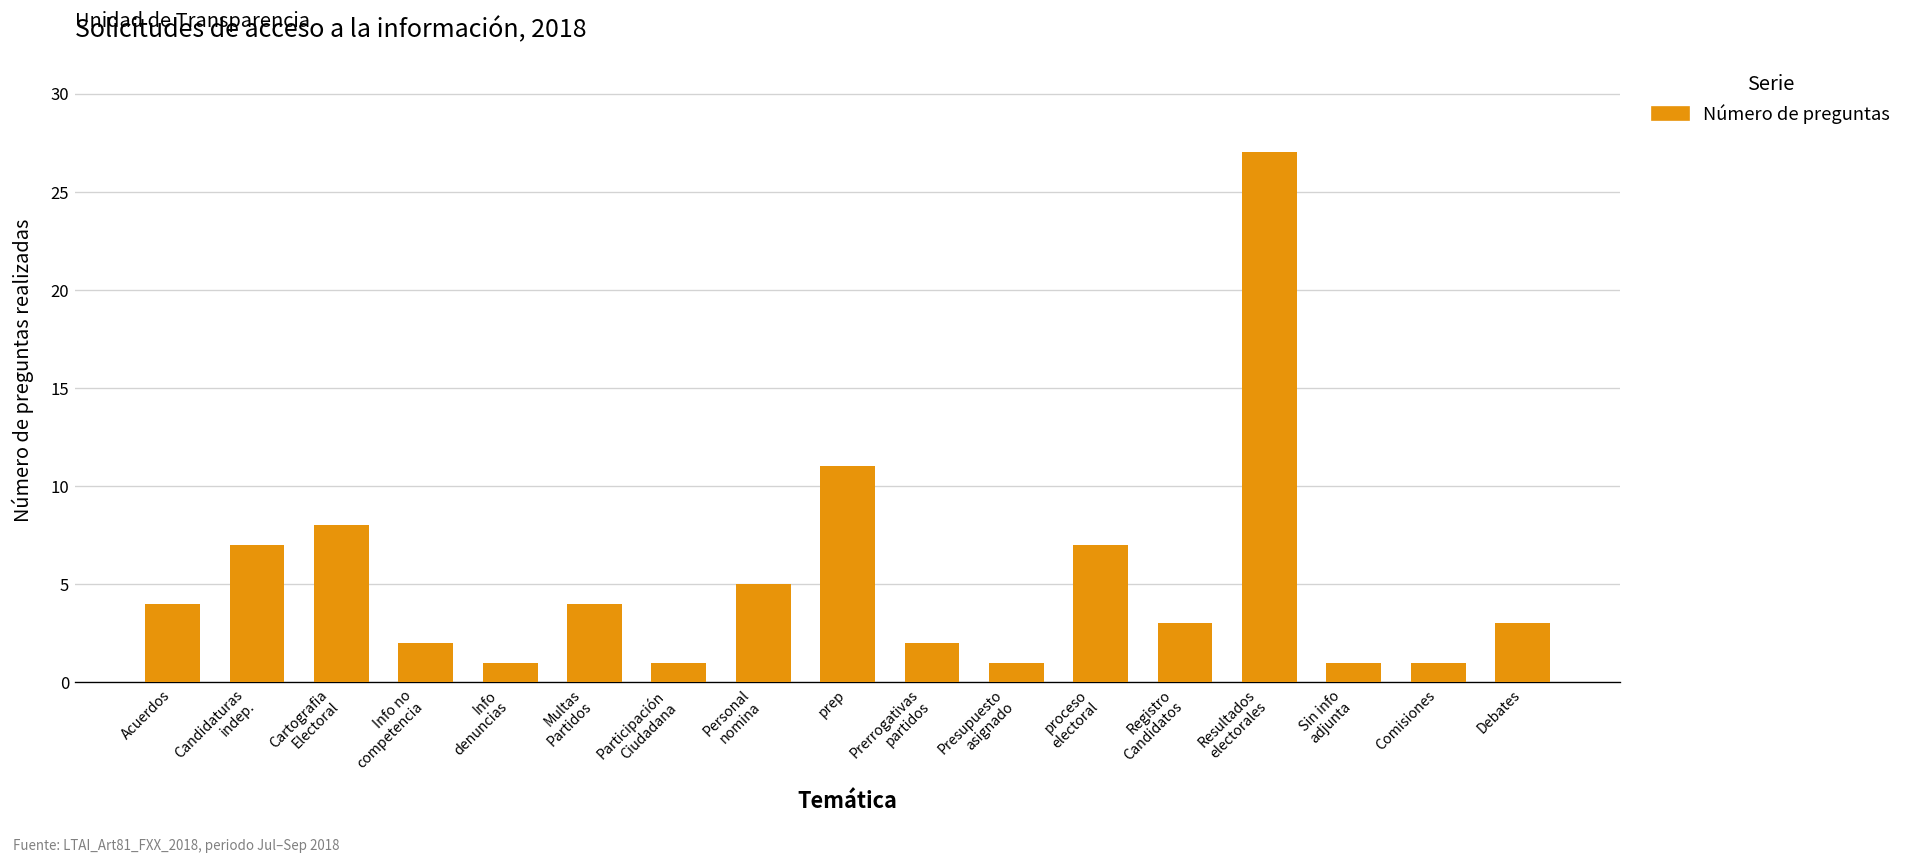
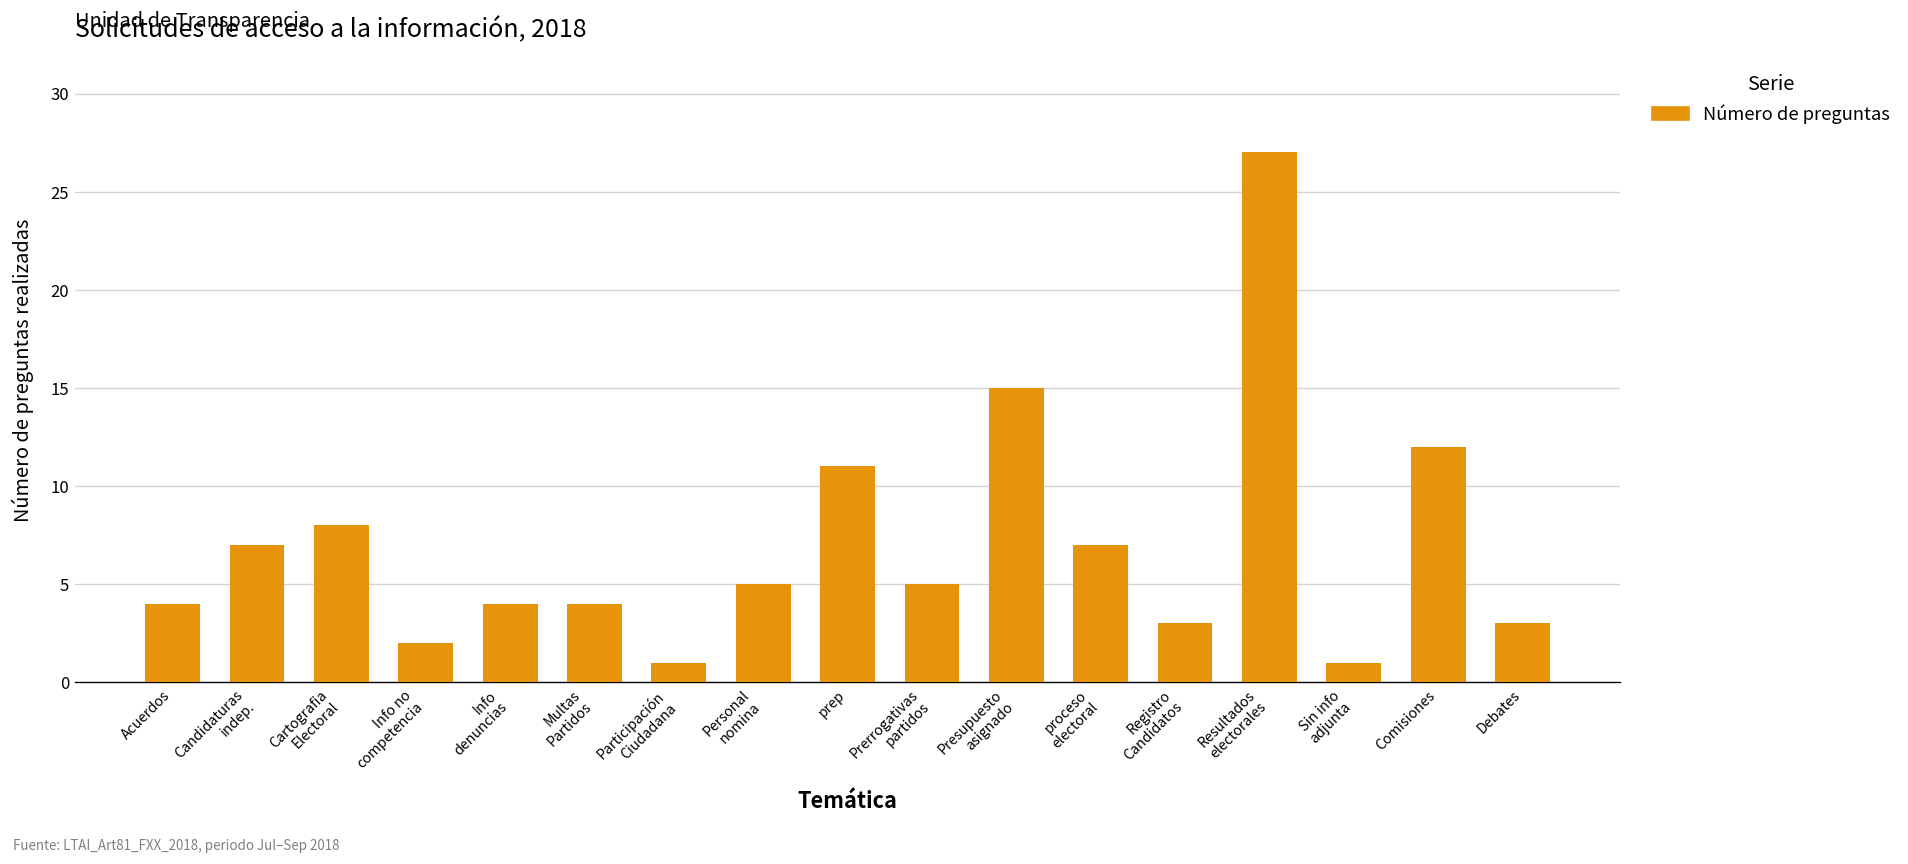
Info denuncias: 1 -> 4
Prerrogativas partidos: 2 -> 5
Presupuesto asignado: 1 -> 15
Comisiones: 1 -> 12
